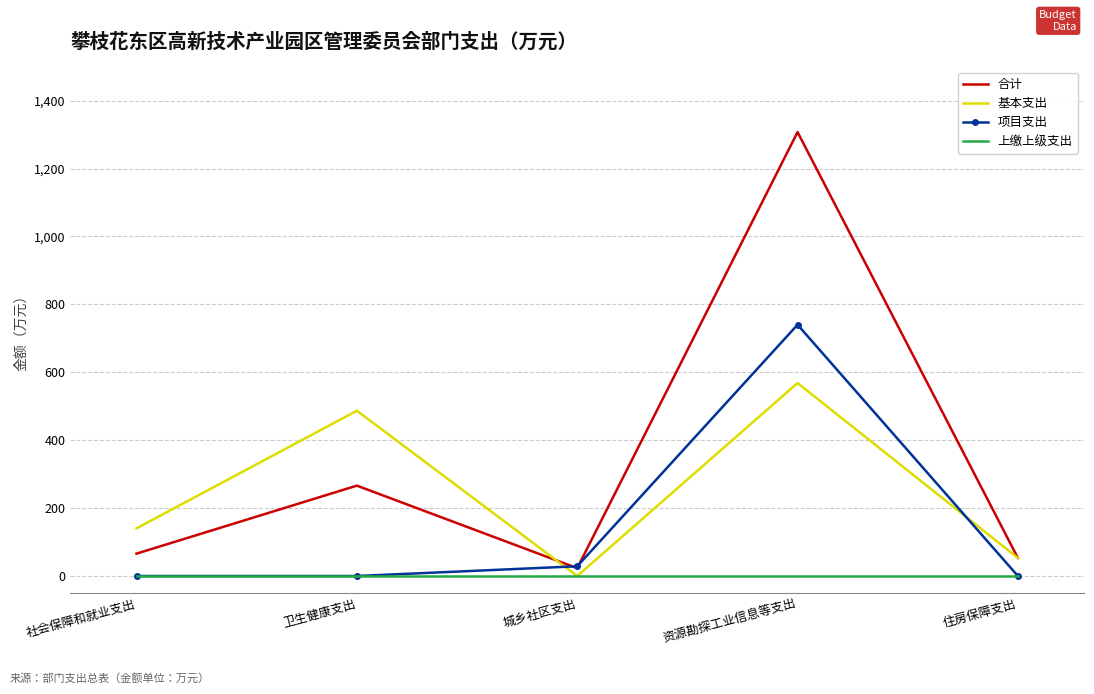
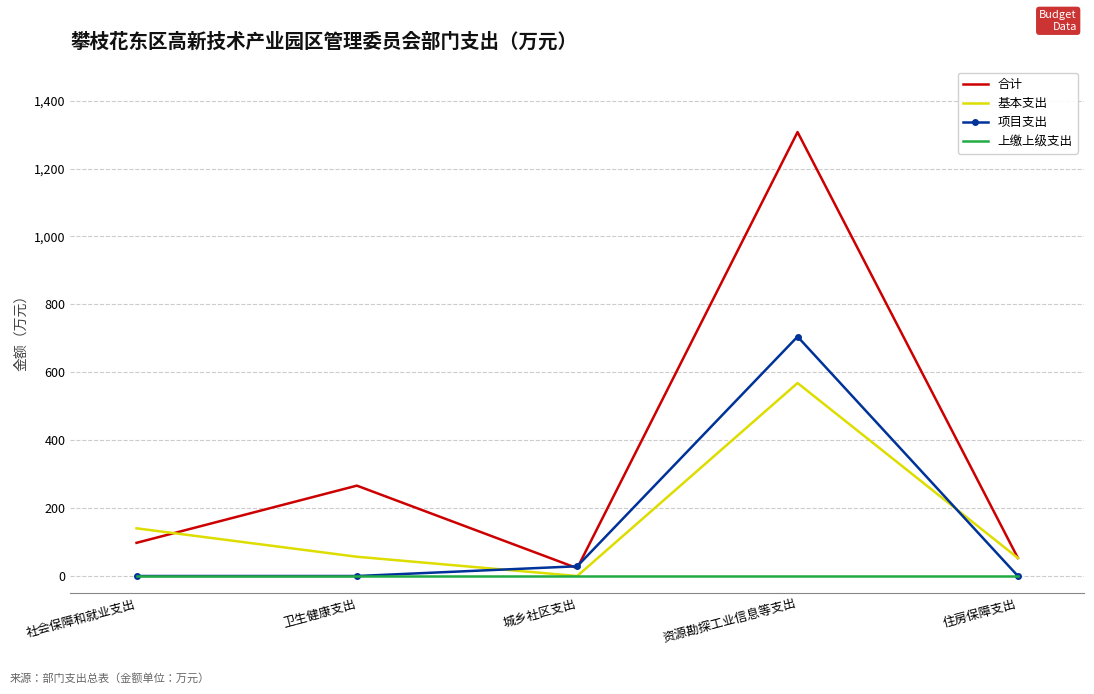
合计, 社会保障和就业支出: 70 -> 100
基本支出, 卫生健康支出: 490 -> 60
项目支出, 资源勘探工业信息等支出: 740 -> 710
